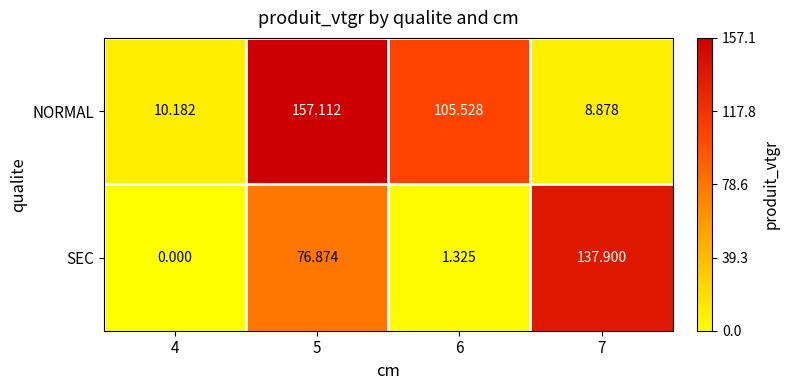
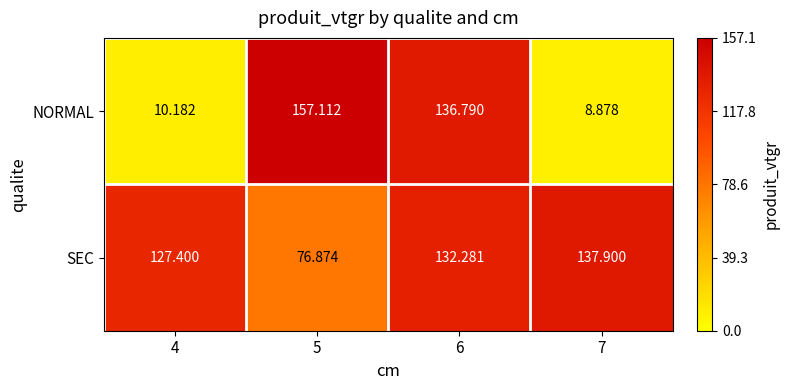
NORMAL, 6: 105.528 -> 136.790
SEC, 4: 0.000 -> 127.400
SEC, 6: 1.325 -> 132.281
